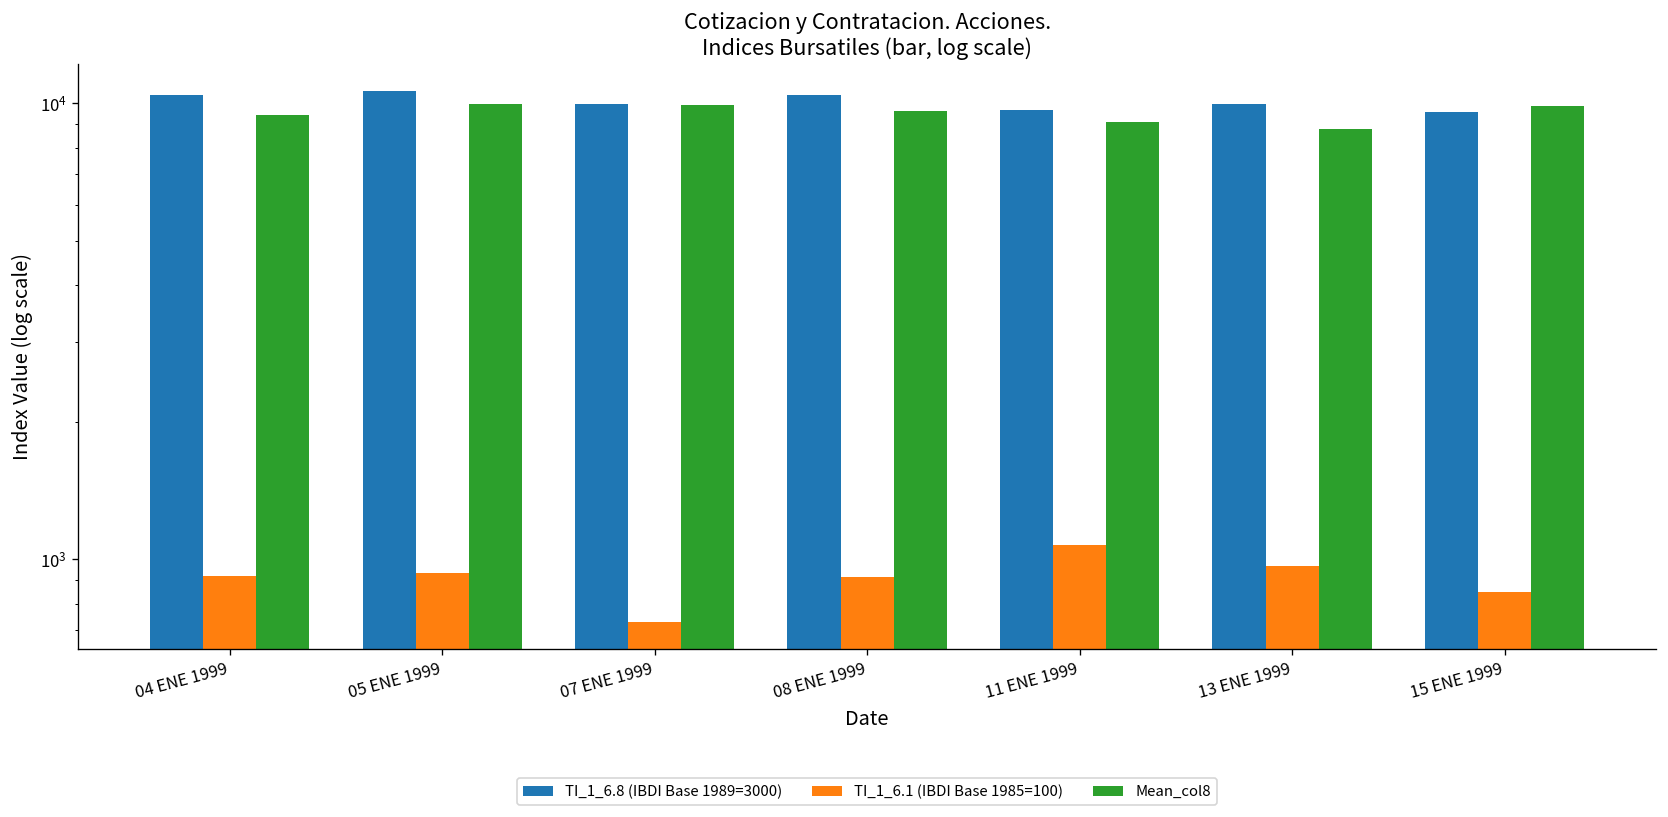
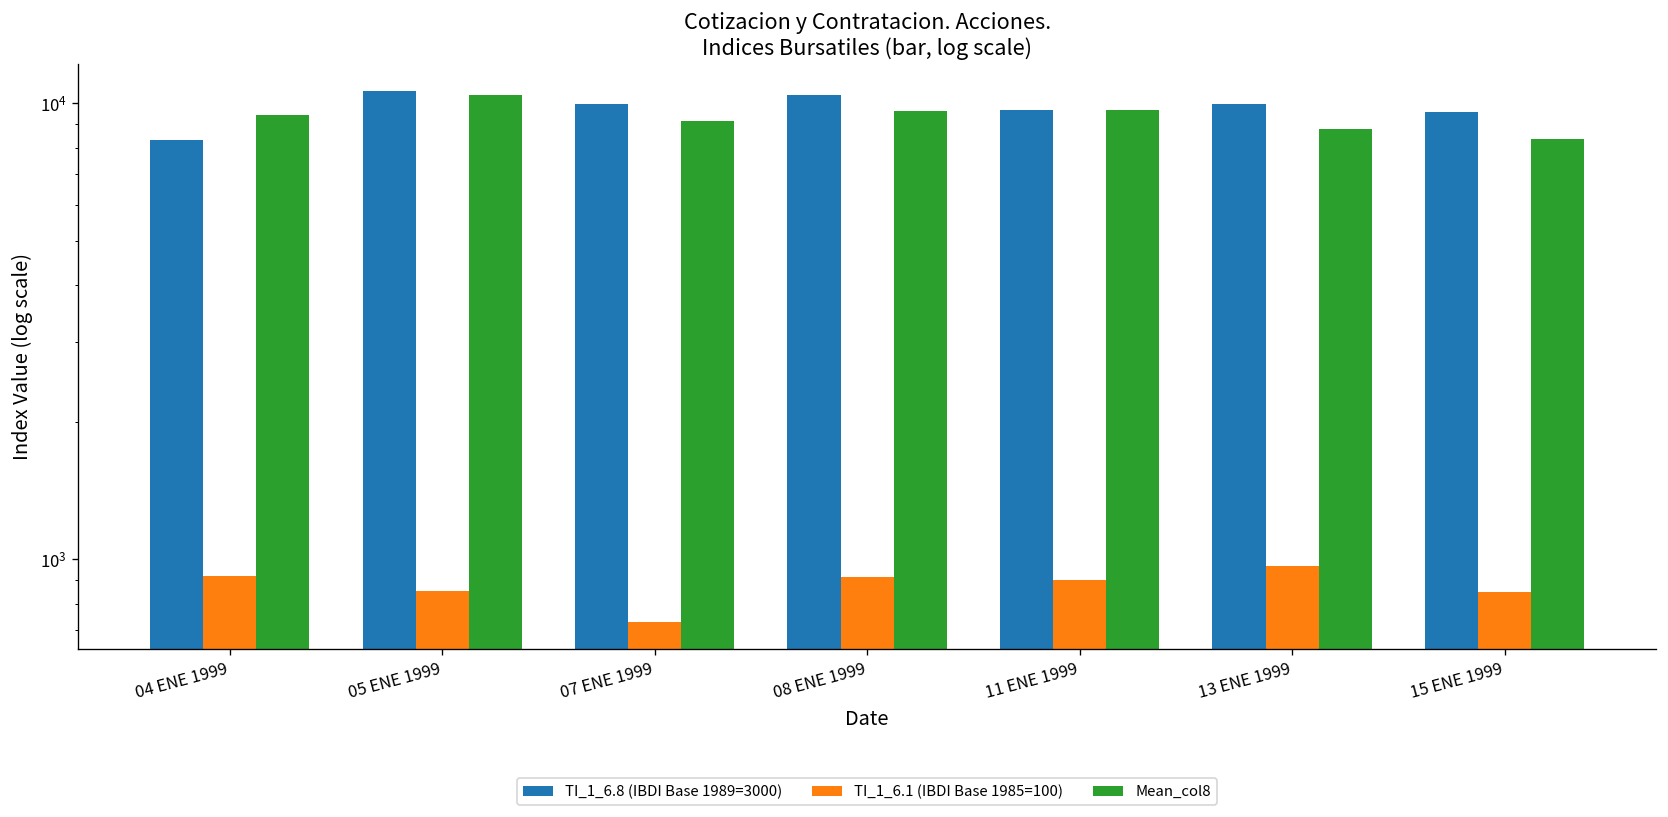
TI_1_6.8 (IBDI Base 1989=3000), 04 ENE 1999: 10400 -> 8300
TI_1_6.1 (IBDI Base 1985=100), 05 ENE 1999: 930 -> 850
Mean_col8, 05 ENE 1999: 10000 -> 10400
Mean_col8, 07 ENE 1999: 9900 -> 9200
TI_1_6.1 (IBDI Base 1985=100), 11 ENE 1999: 1070 -> 900
Mean_col8, 11 ENE 1999: 9100 -> 9700
Mean_col8, 15 ENE 1999: 9900 -> 8400
